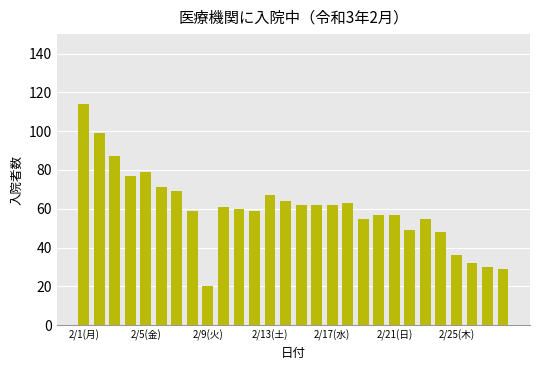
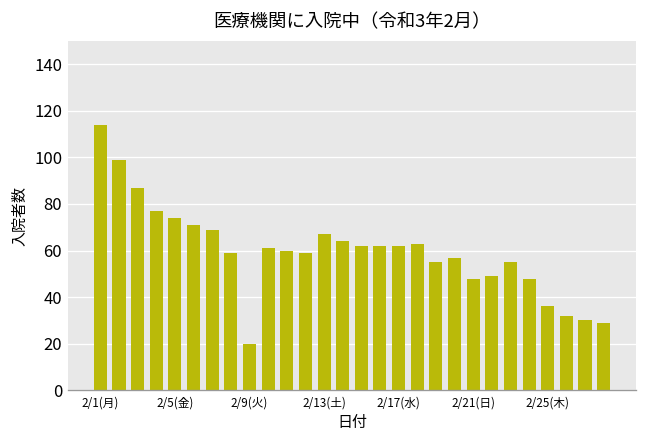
2/5(金): 79 -> 74
2/21(日): 57 -> 48
